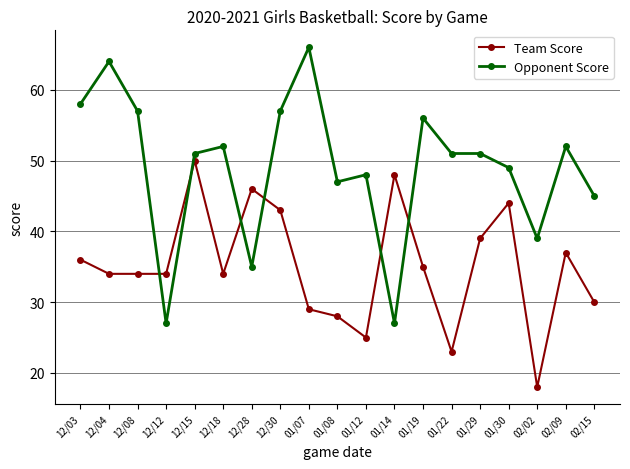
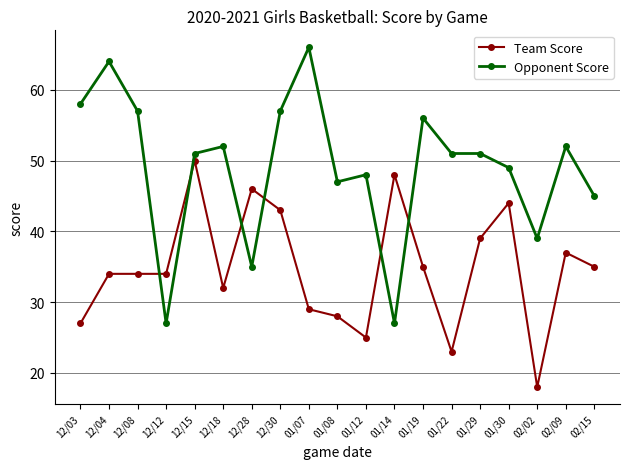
Team Score, 12/03: 36 -> 27
Team Score, 12/18: 34 -> 32
Team Score, 02/15: 30 -> 35
